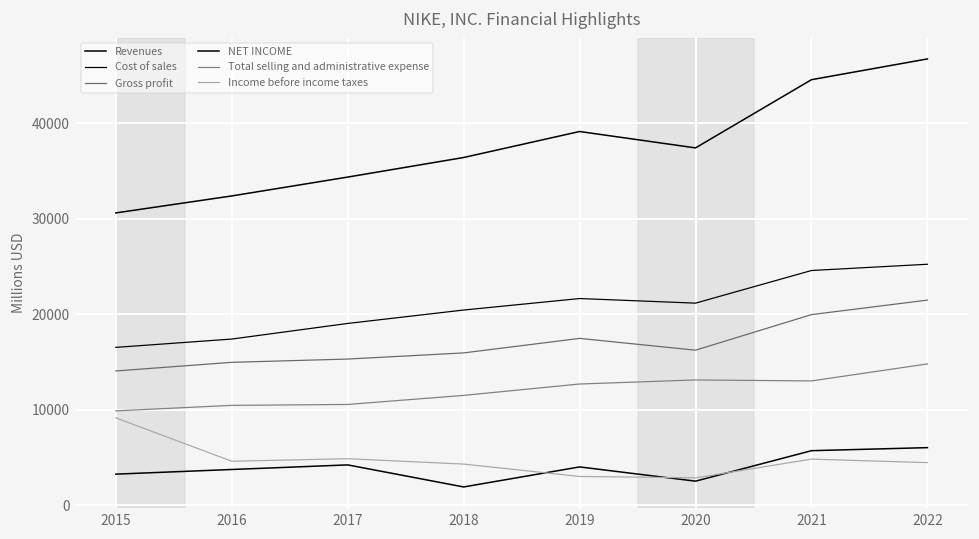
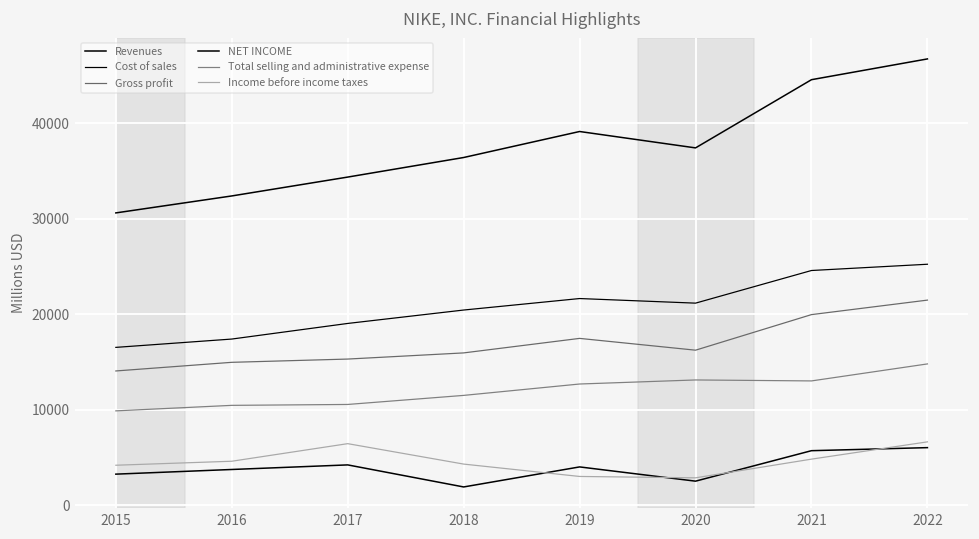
Income before income taxes, 2015: 9000 -> 4000
Income before income taxes, 2017: 5000 -> 6000
Income before income taxes, 2022: 4000 -> 7000
